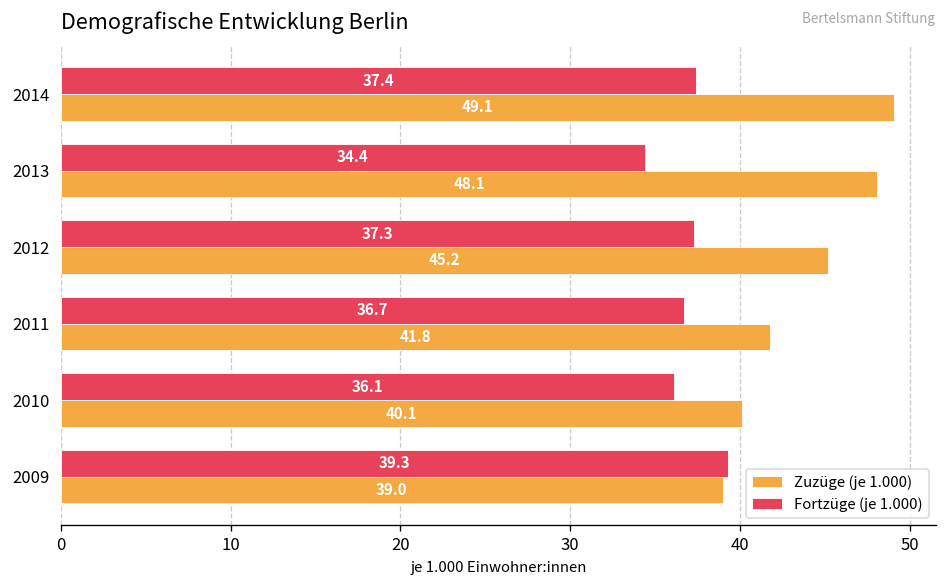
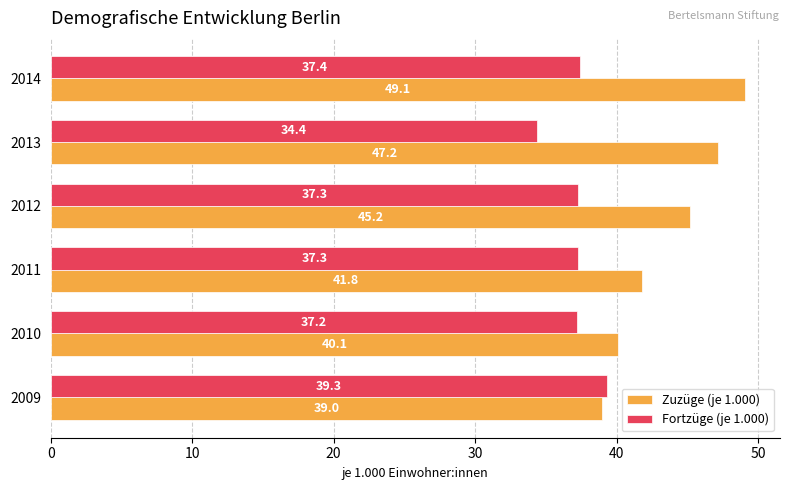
Zuzüge (je 1.000), 2013: 48.1 -> 47.2
Fortzüge (je 1.000), 2011: 36.7 -> 37.3
Fortzüge (je 1.000), 2010: 36.1 -> 37.2
